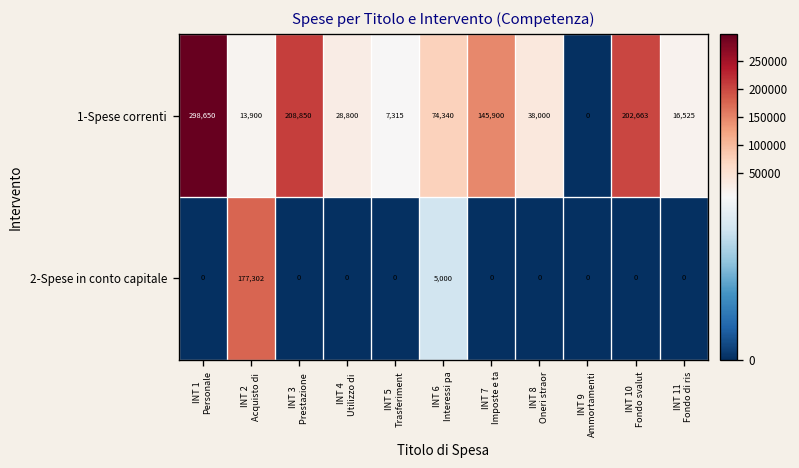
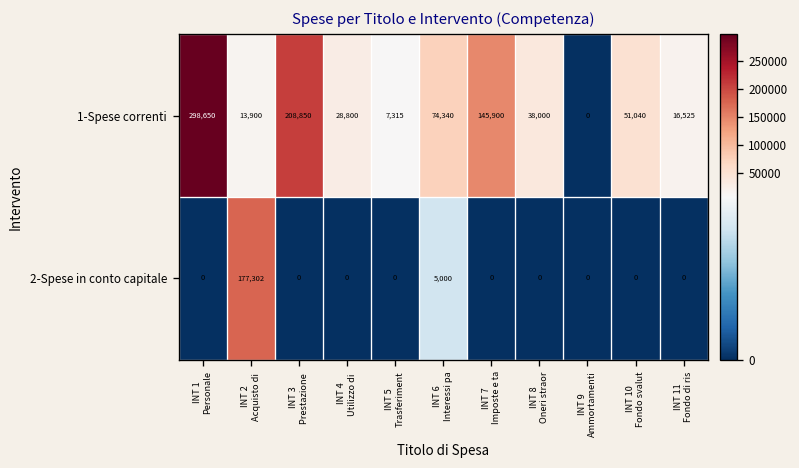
1-Spese correnti, INT 10 Fondo svalut: 202,663 -> 51,040
